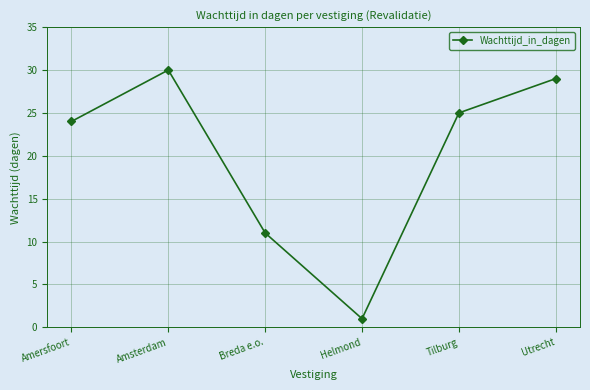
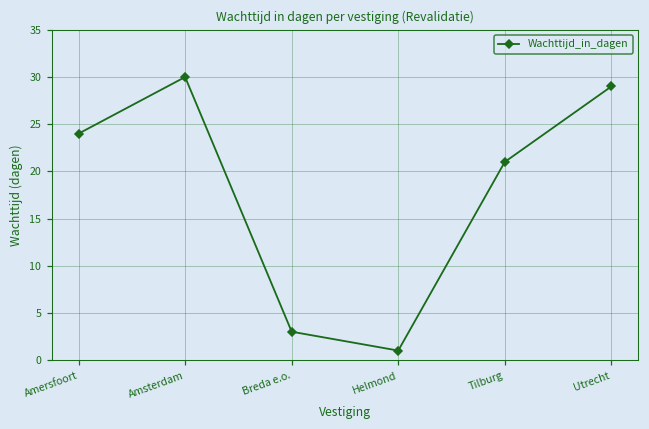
Breda e.o.: 11 -> 3
Tilburg: 25 -> 21
